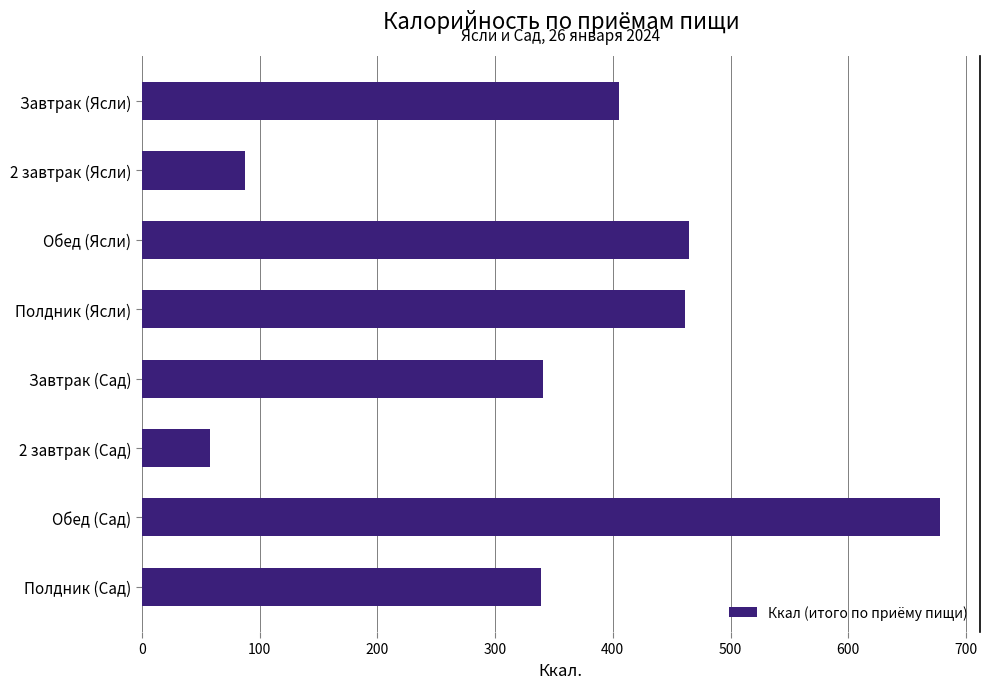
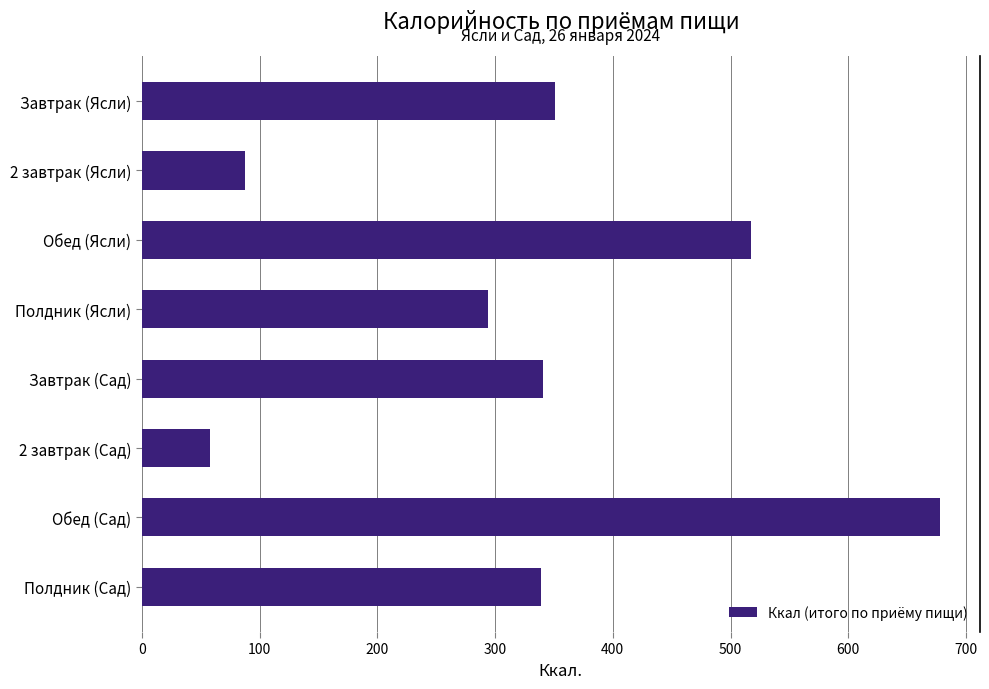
Завтрак (Ясли): 405 -> 351
Обед (Ясли): 465 -> 517
Полдник (Ясли): 461 -> 294
